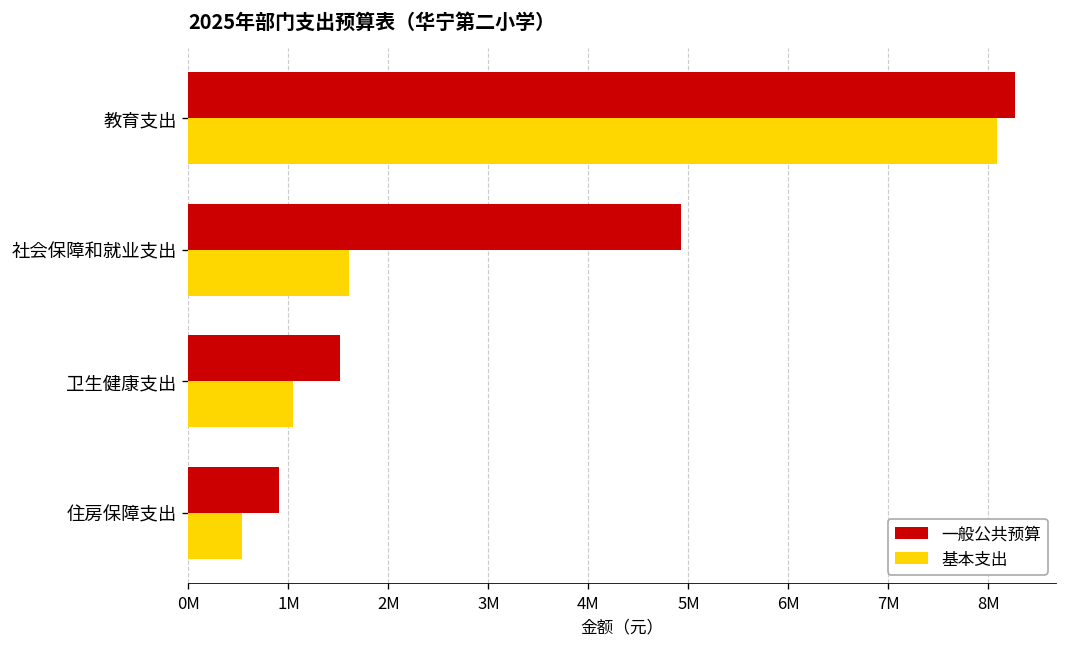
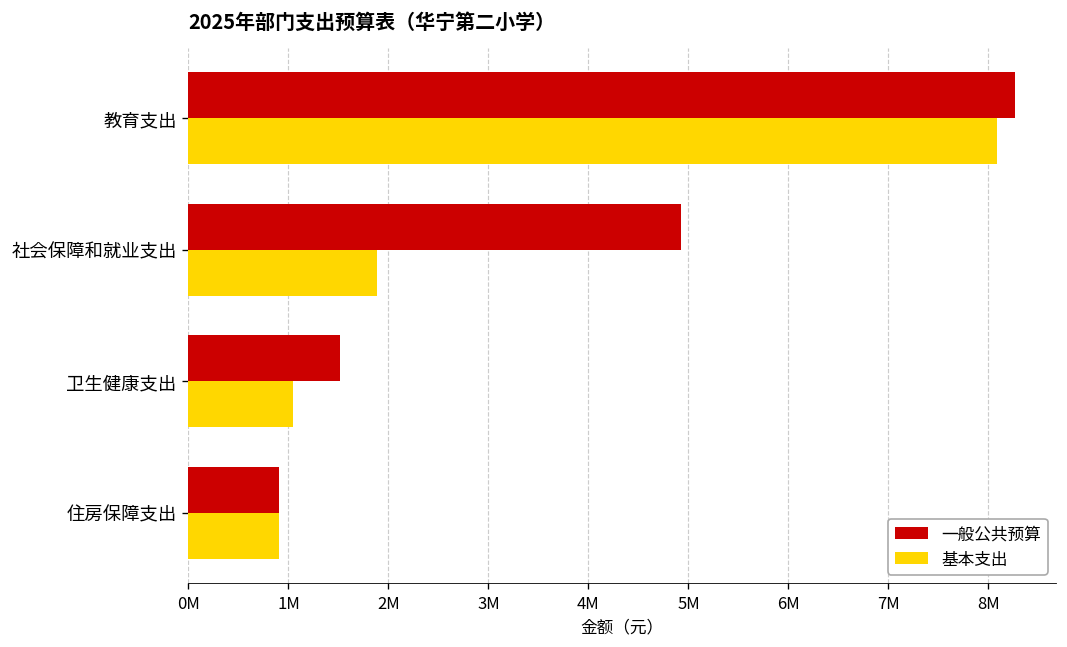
基本支出, 社会保障和就业支出: 1600000 -> 1900000
基本支出, 住房保障支出: 500000 -> 900000
